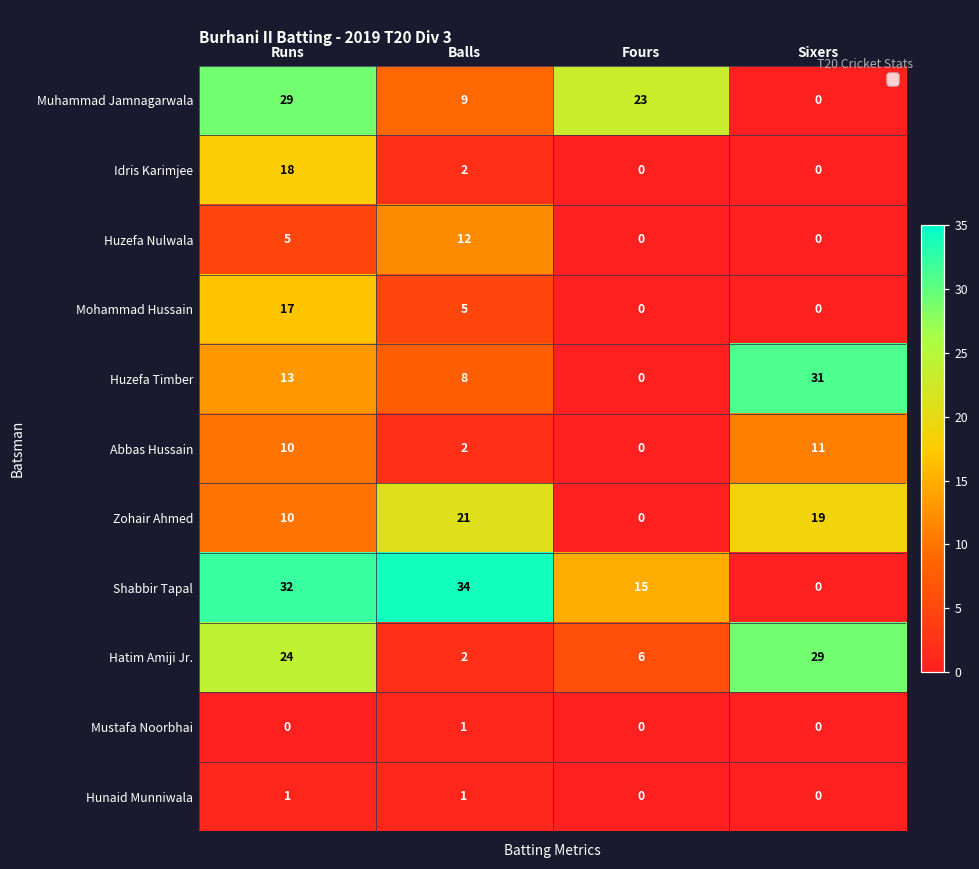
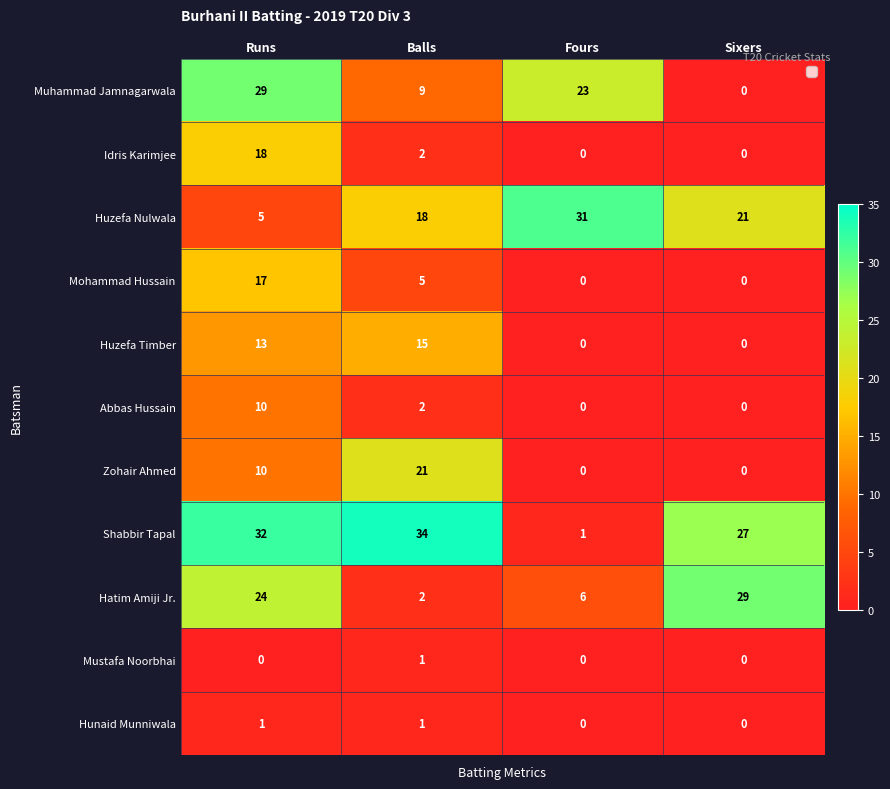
Huzefa Nulwala, Balls: 12 -> 18
Huzefa Nulwala, Fours: 0 -> 31
Huzefa Nulwala, Sixers: 0 -> 21
Huzefa Timber, Balls: 8 -> 15
Huzefa Timber, Sixers: 31 -> 0
Abbas Hussain, Sixers: 11 -> 0
Zohair Ahmed, Sixers: 19 -> 0
Shabbir Tapal, Fours: 15 -> 1
Shabbir Tapal, Sixers: 0 -> 27
